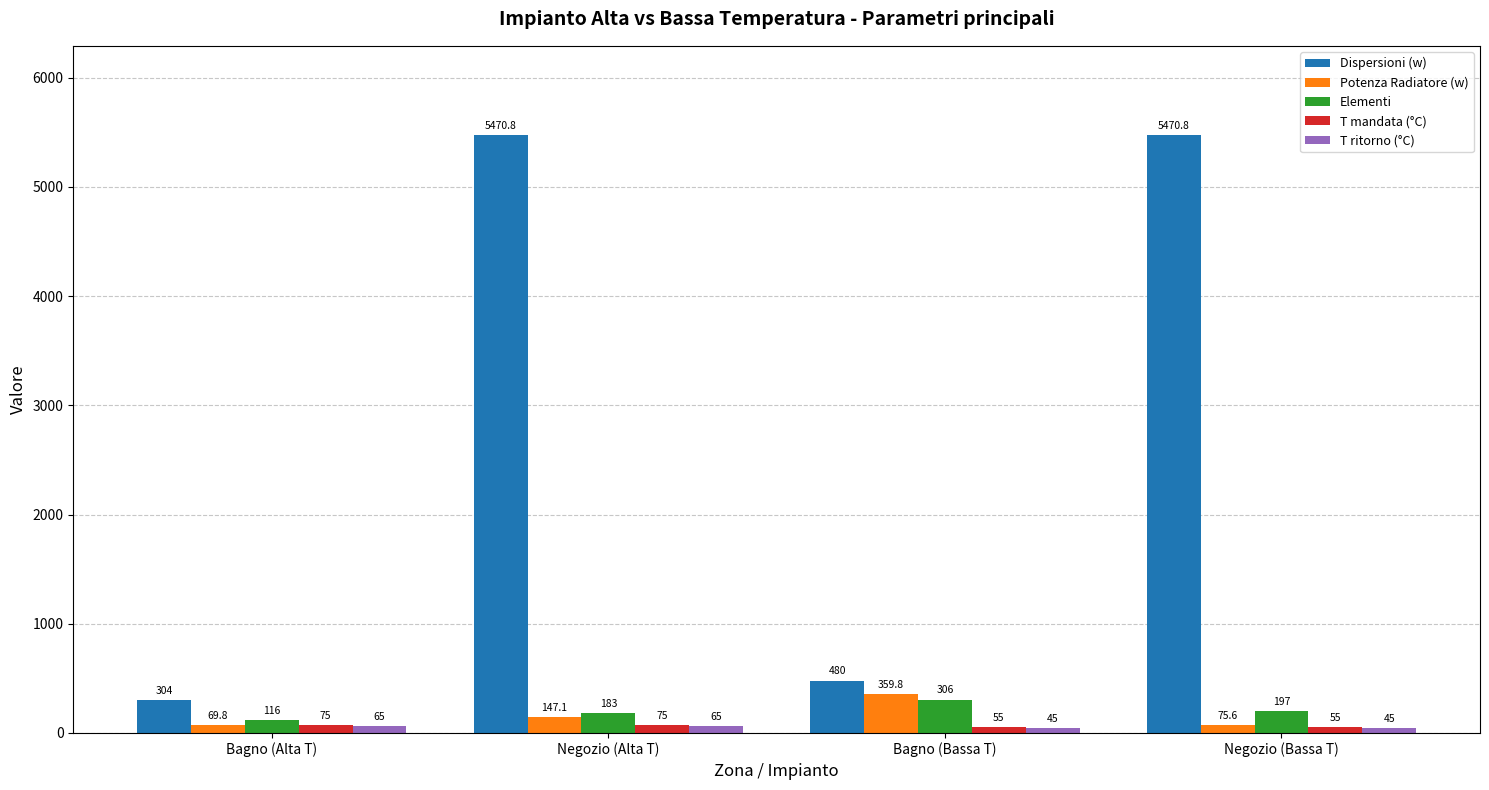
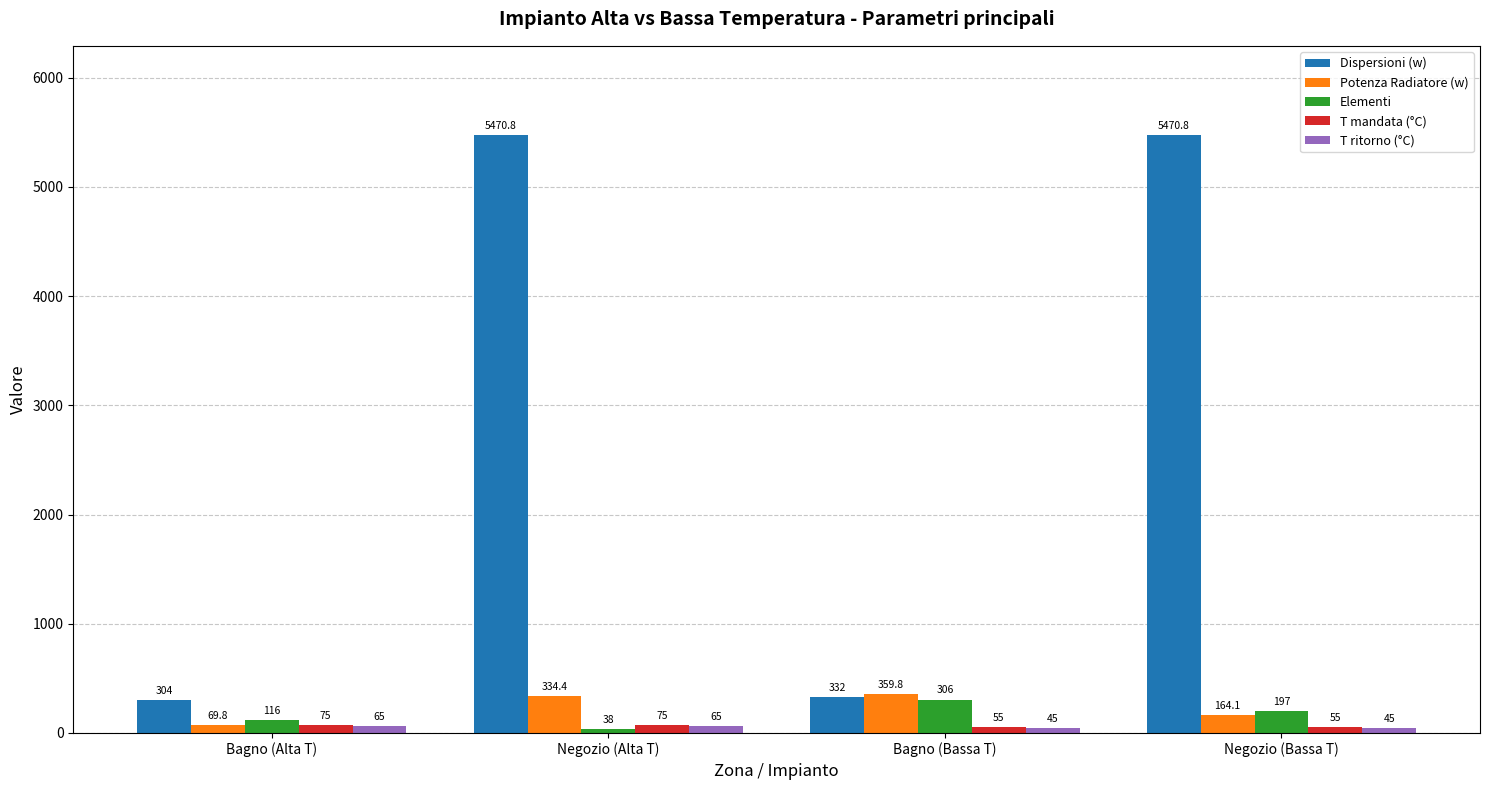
Potenza Radiatore (w), Negozio (Alta T): 147.1 -> 334.4
Elementi, Negozio (Alta T): 183 -> 38
Dispersioni (w), Bagno (Bassa T): 480 -> 332
Potenza Radiatore (w), Negozio (Bassa T): 75.6 -> 164.1
